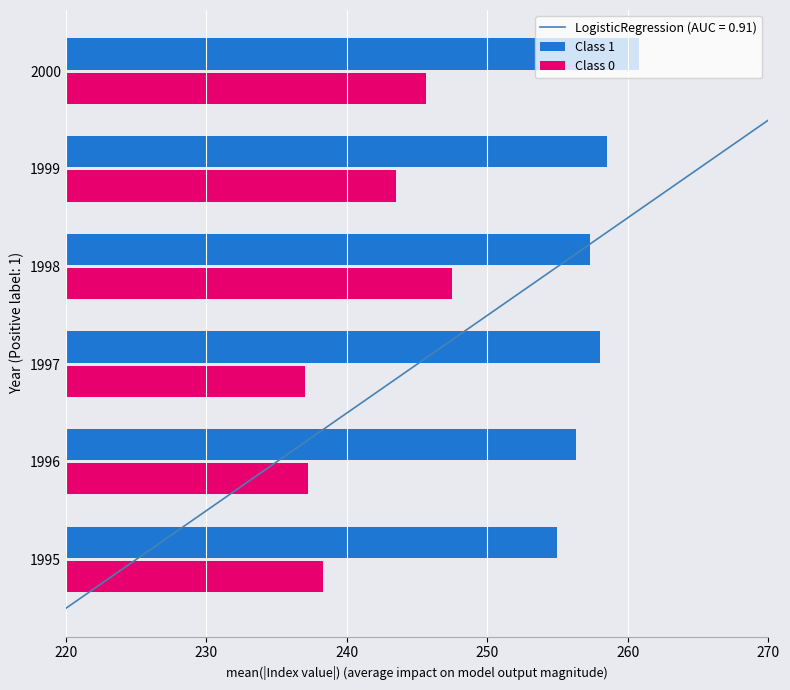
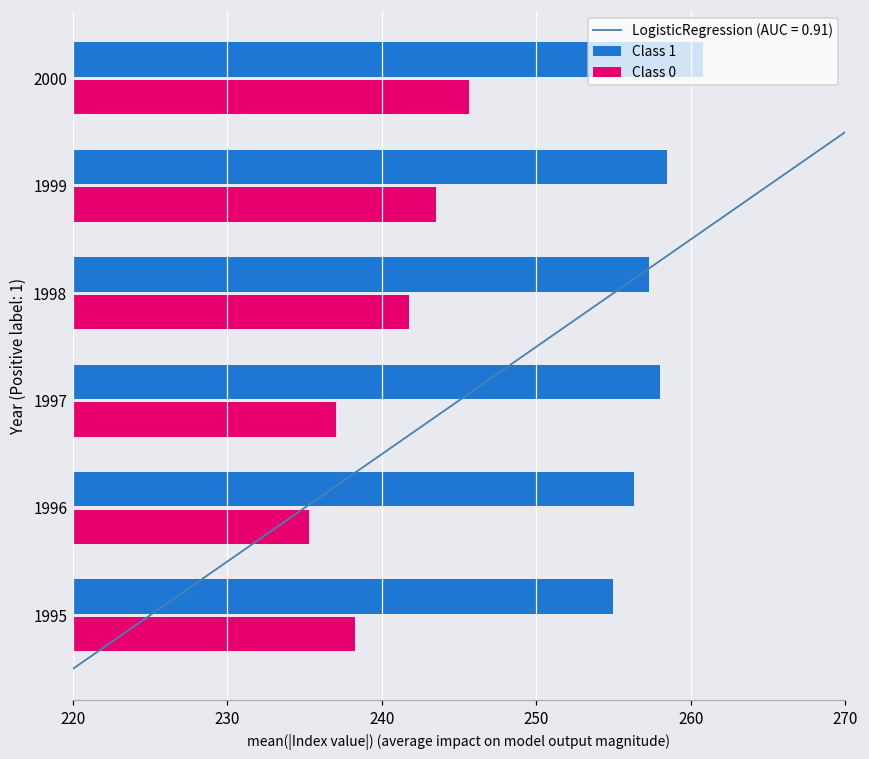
Class 0, 1998: 247.5 -> 241.8
Class 0, 1996: 237.2 -> 235.3
